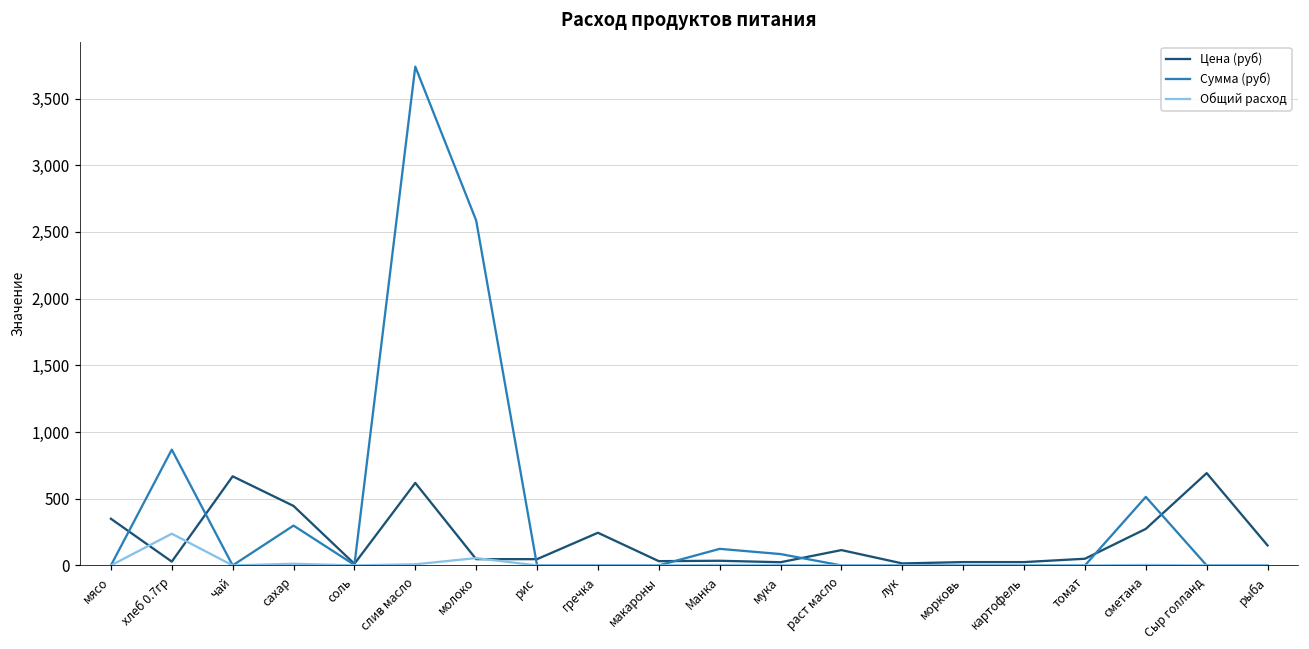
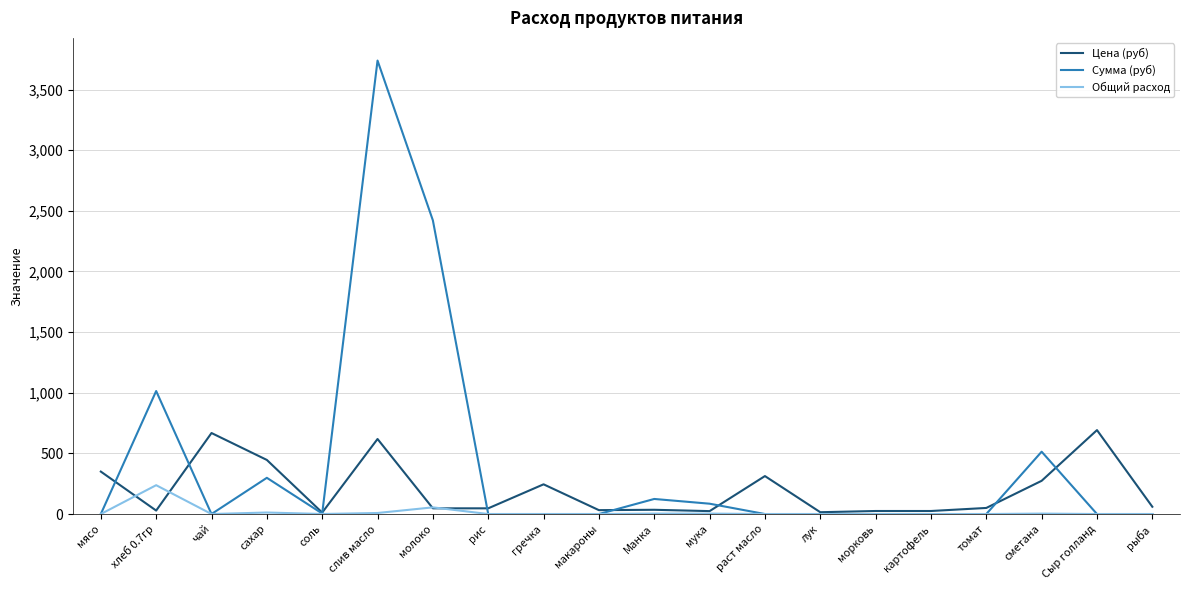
Сумма (руб), хлеб 0.7гр: 870 -> 1,010
Сумма (руб), молоко: 2,590 -> 2,420
Цена (руб), раст масло: 120 -> 310
Цена (руб), рыба: 150 -> 60
